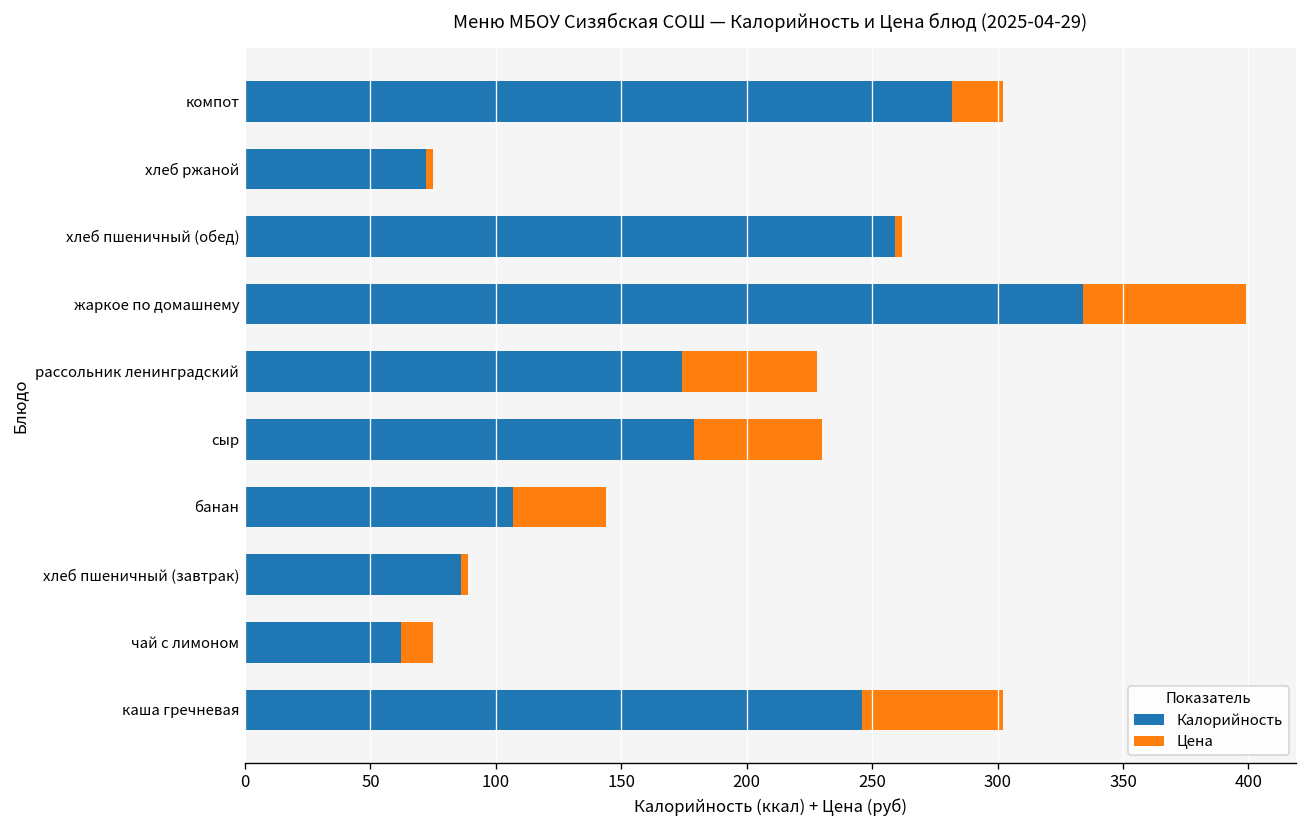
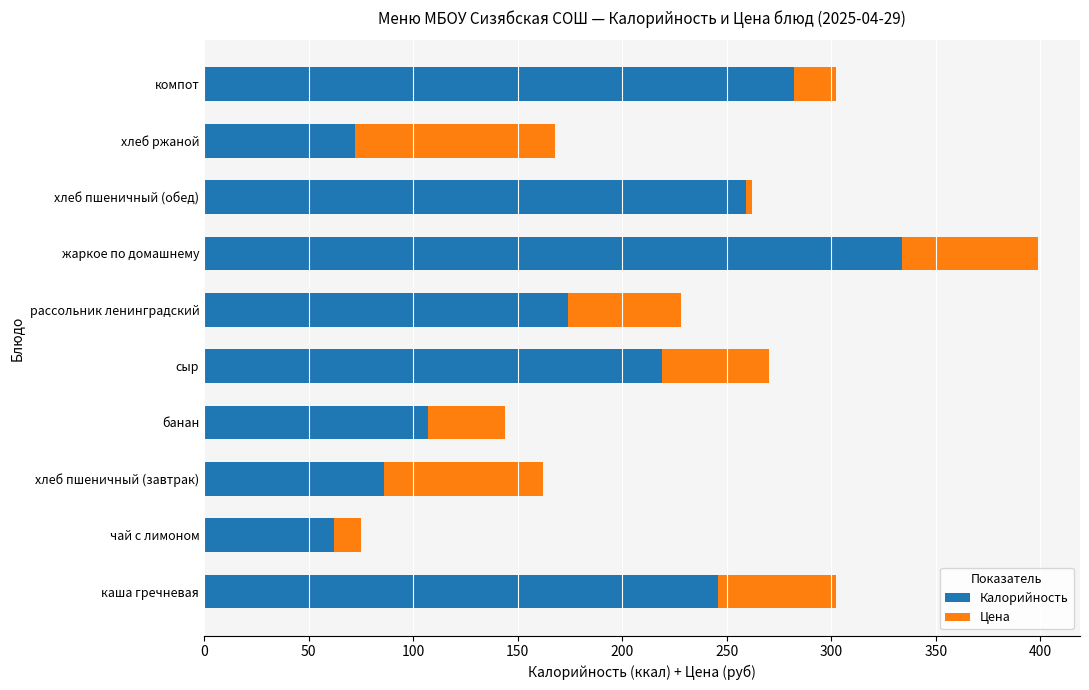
Цена, хлеб ржаной: 3 -> 96
Калорийность, сыр: 179 -> 219
Цена, хлеб пшеничный (завтрак): 3 -> 76
